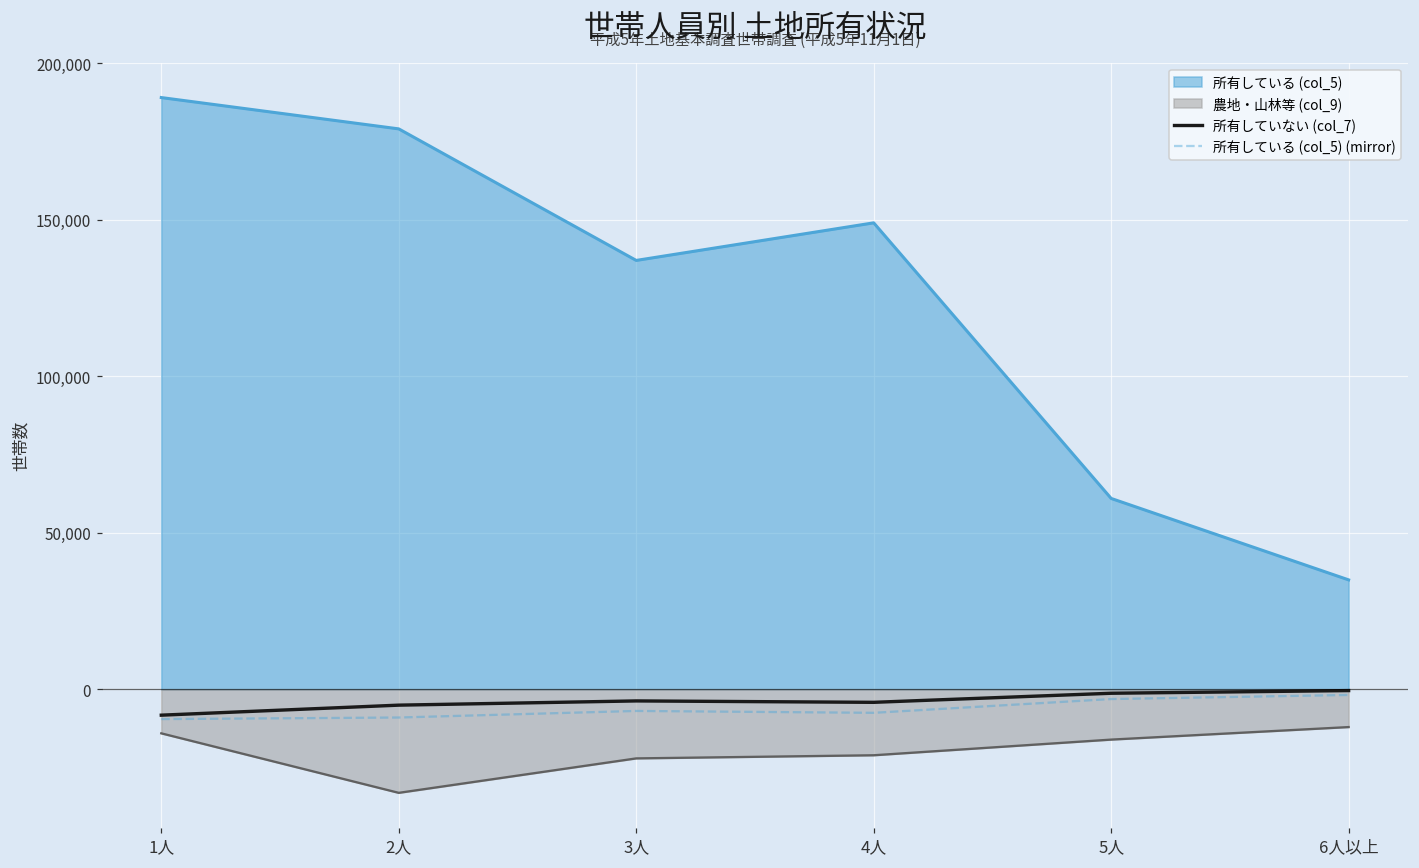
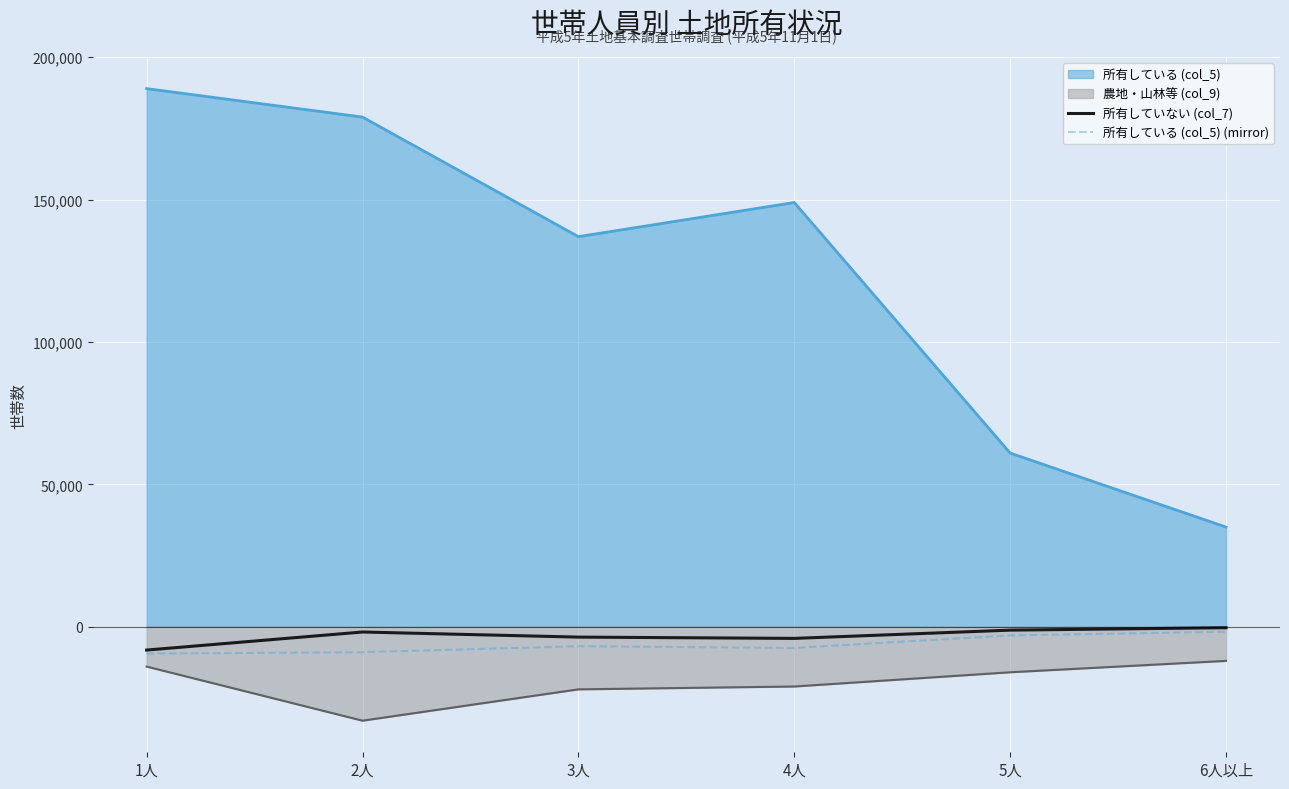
所有していない (col_7), 2人: -5,000 -> -2,000
